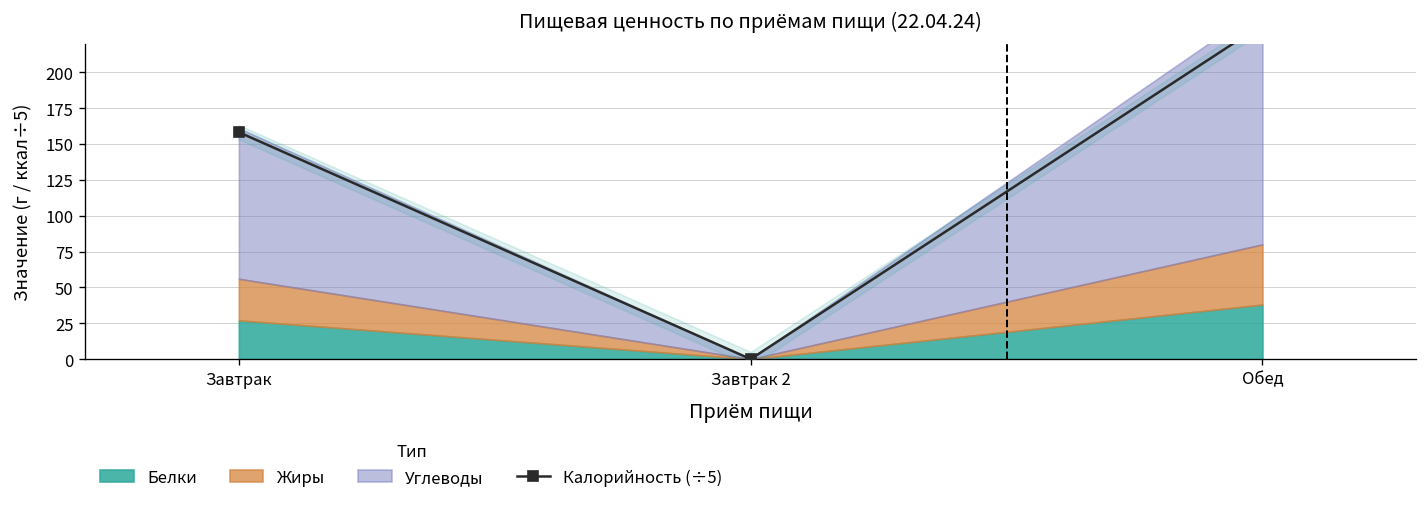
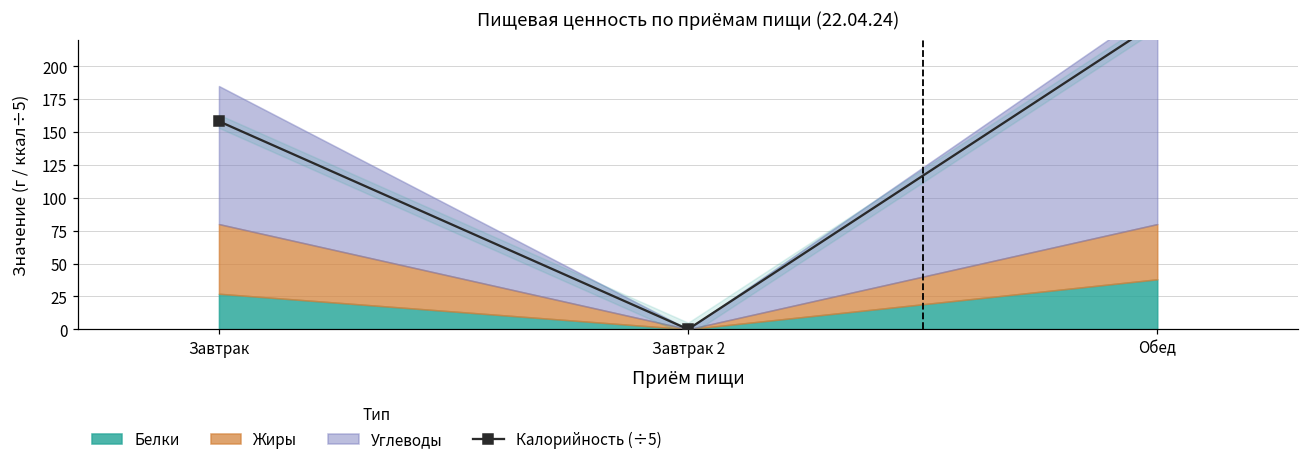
Жиры, Завтрак: 29 -> 53
